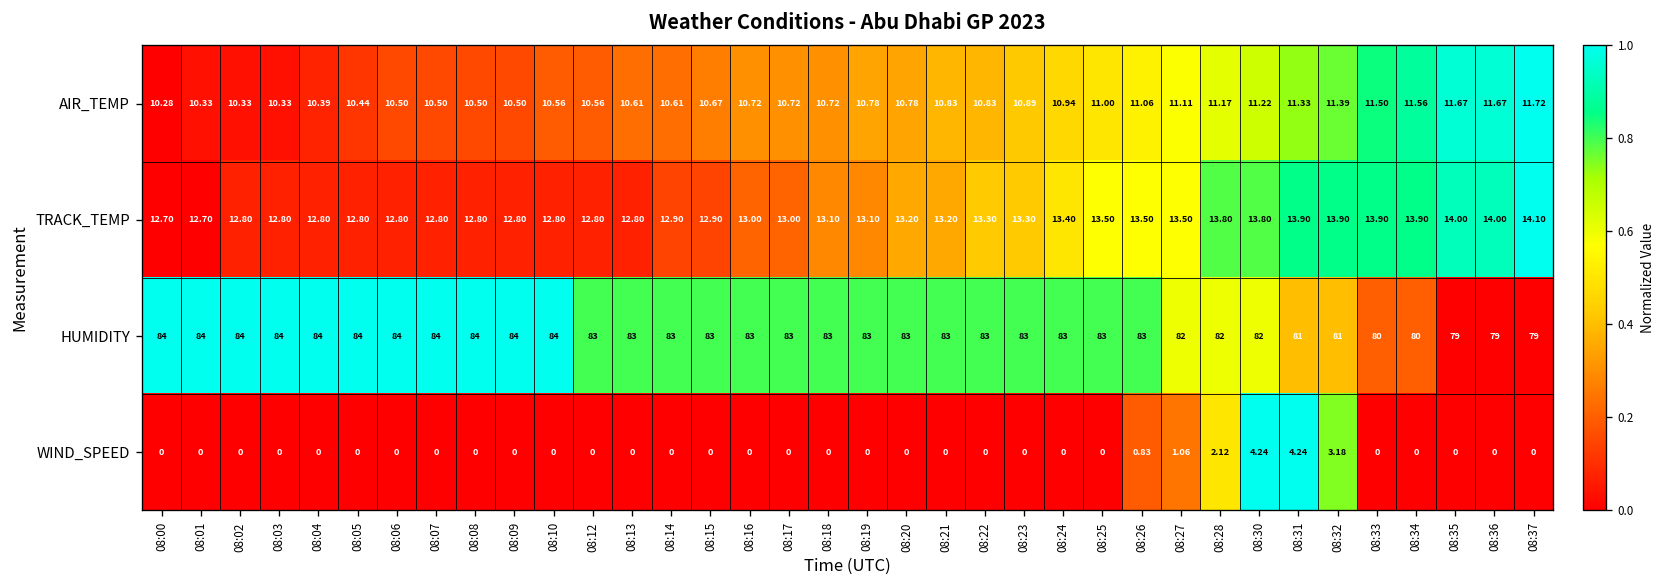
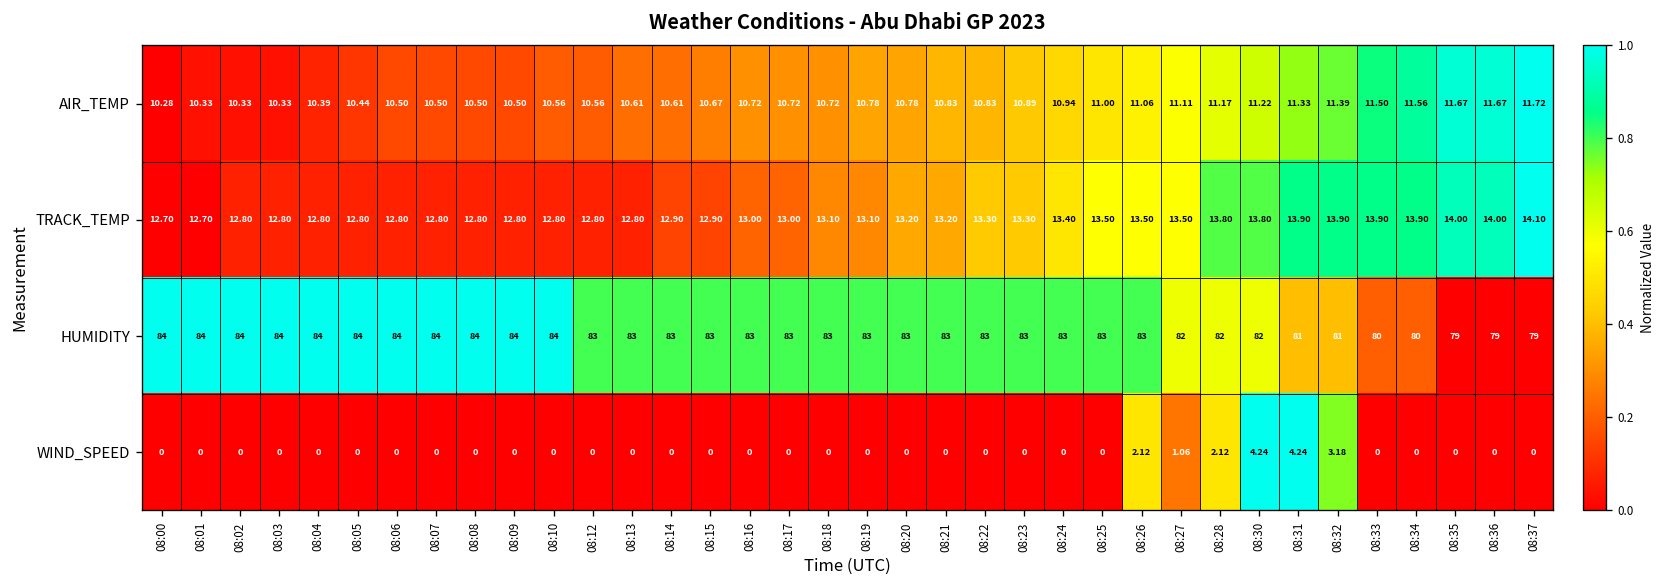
WIND_SPEED, 08:26: 0.83 -> 2.12
